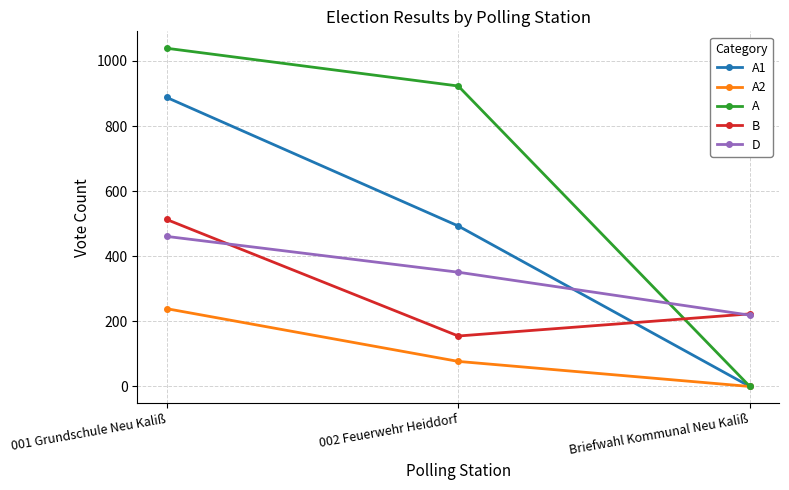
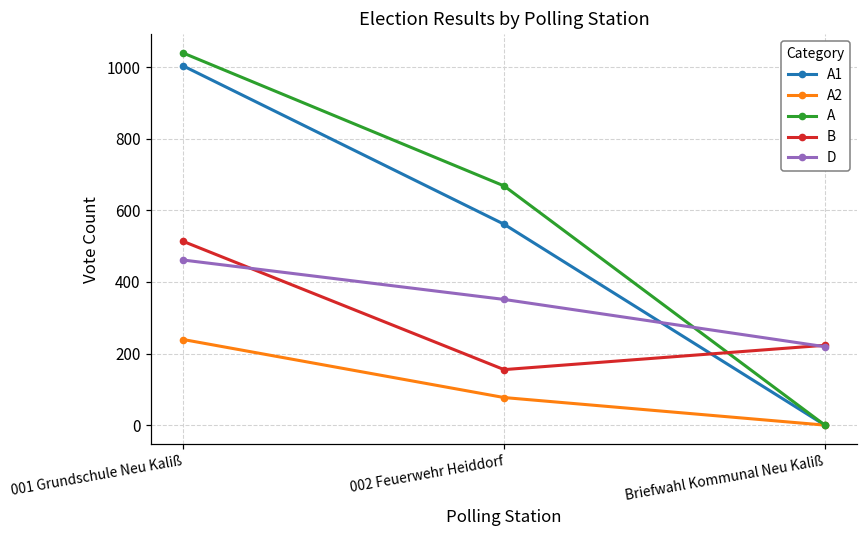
A1, 001 Grundschule Neu Kaliß: 890 -> 1000
A1, 002 Feuerwehr Heiddorf: 490 -> 560
A, 002 Feuerwehr Heiddorf: 920 -> 670
